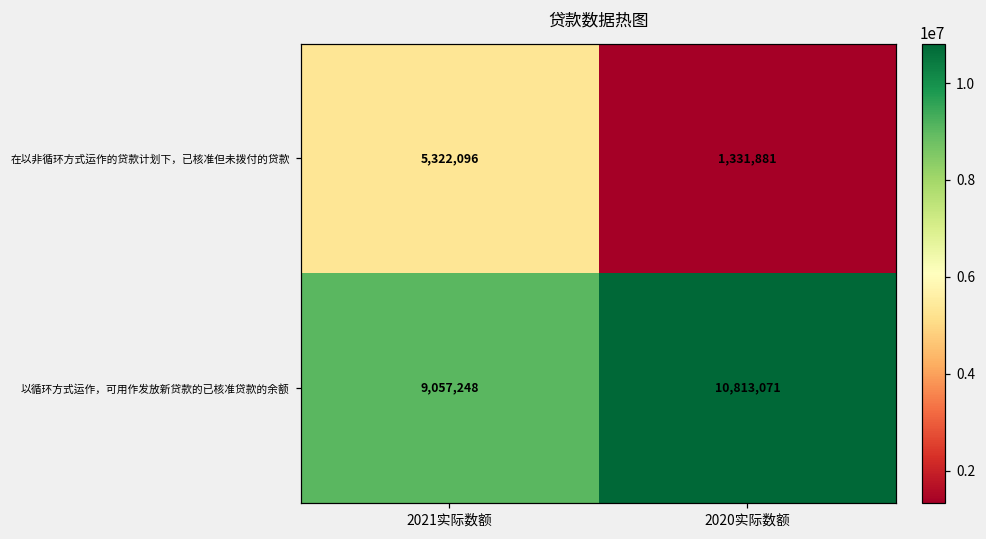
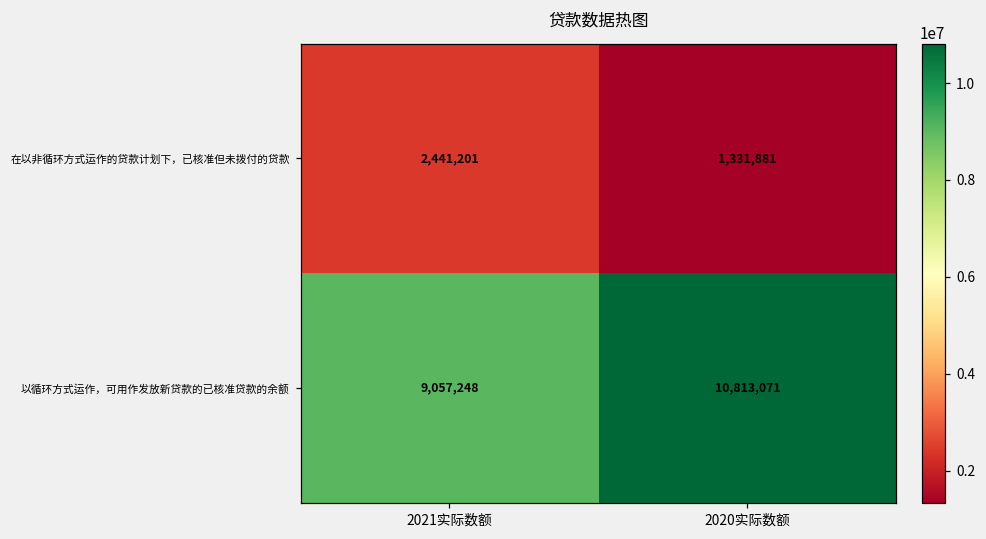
在以非循环方式运作的贷款计划下，已核准但未拨付的贷款, 2021实际数额: 5,322,096 -> 2,441,201
